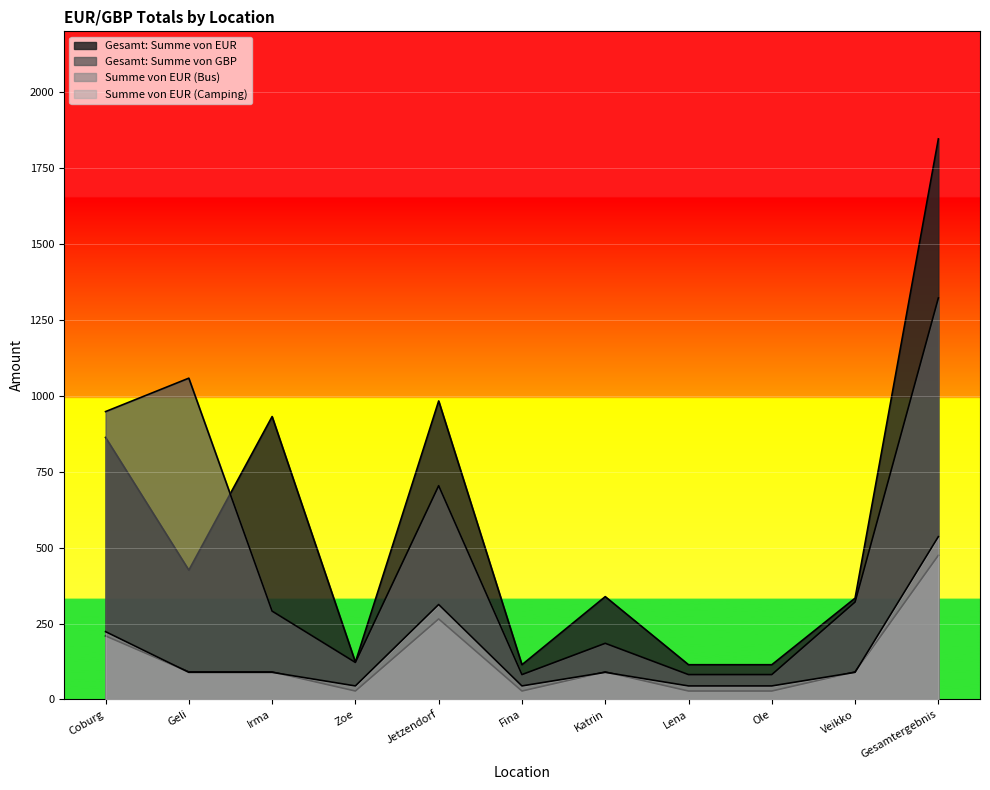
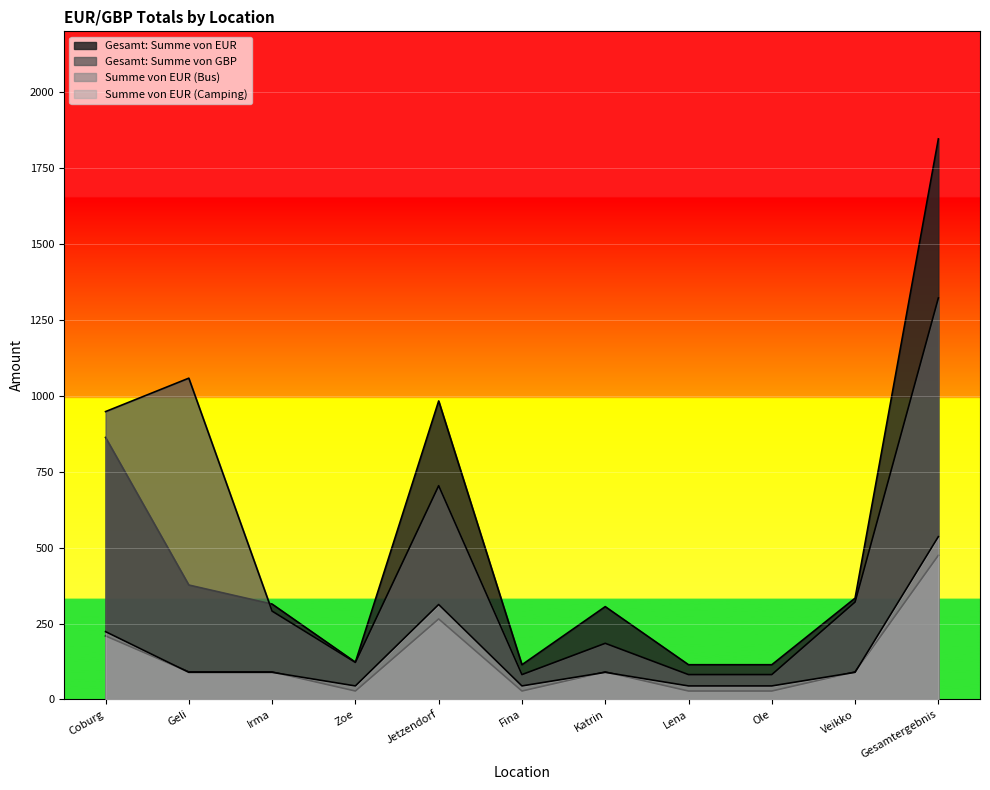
Gesamt: Summe von EUR, Geli: 430 -> 380
Gesamt: Summe von EUR, Irma: 930 -> 310
Gesamt: Summe von EUR, Katrin: 340 -> 310
